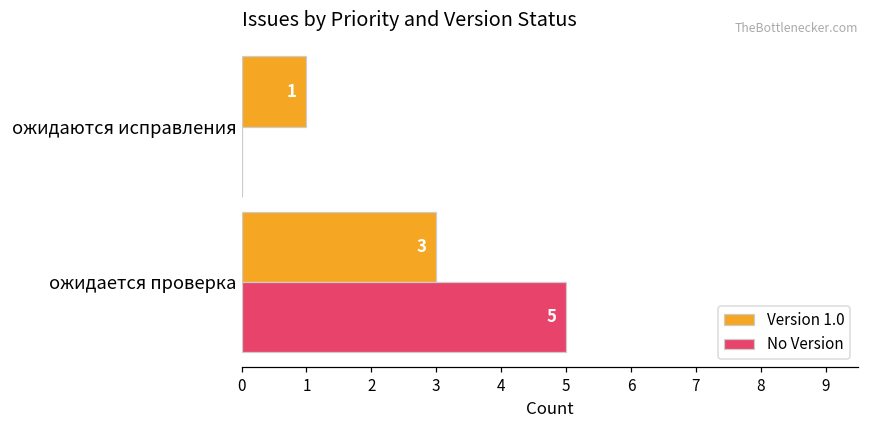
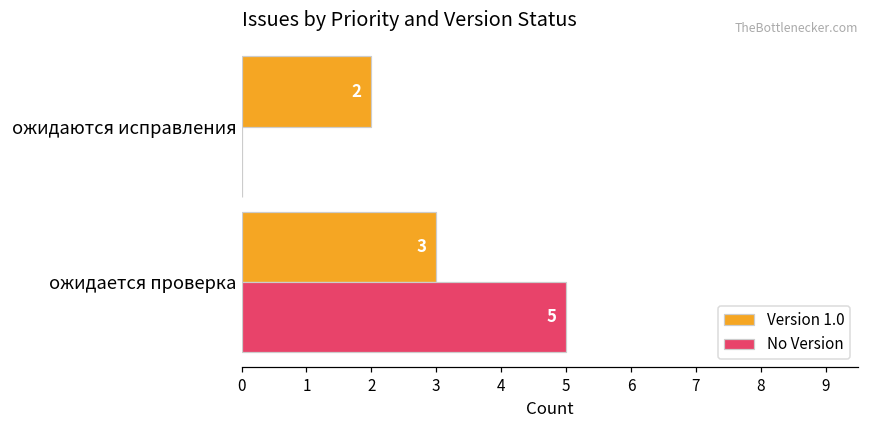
Version 1.0, ожидаются исправления: 1 -> 2
